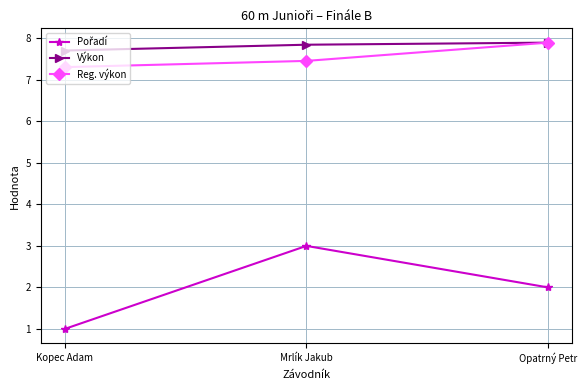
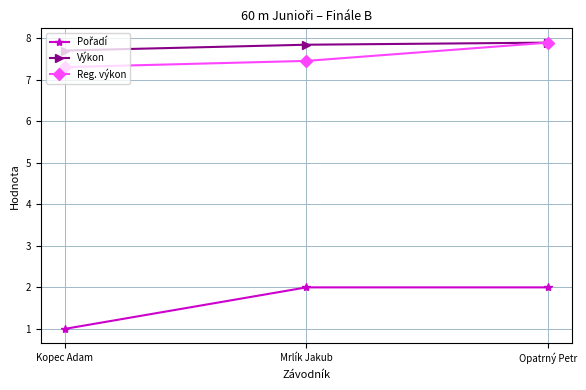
Pořadí, Mrlík Jakub: 3 -> 2
